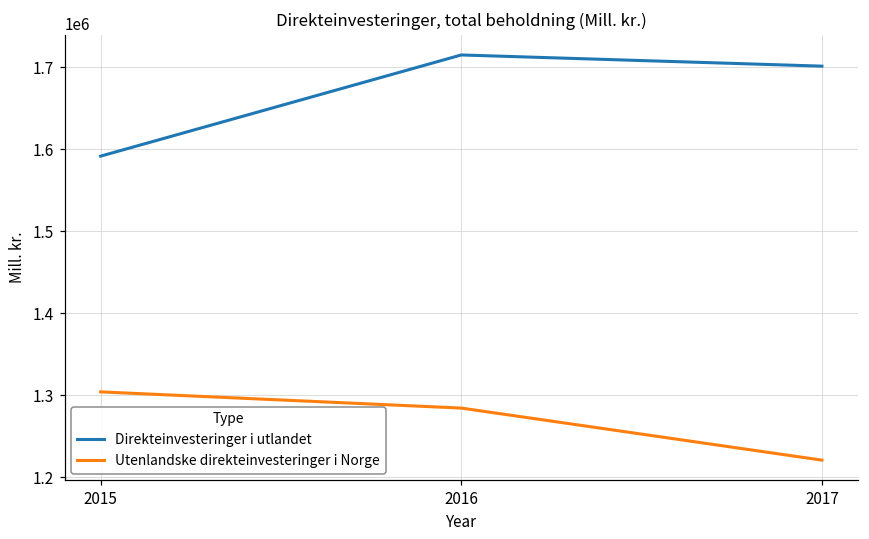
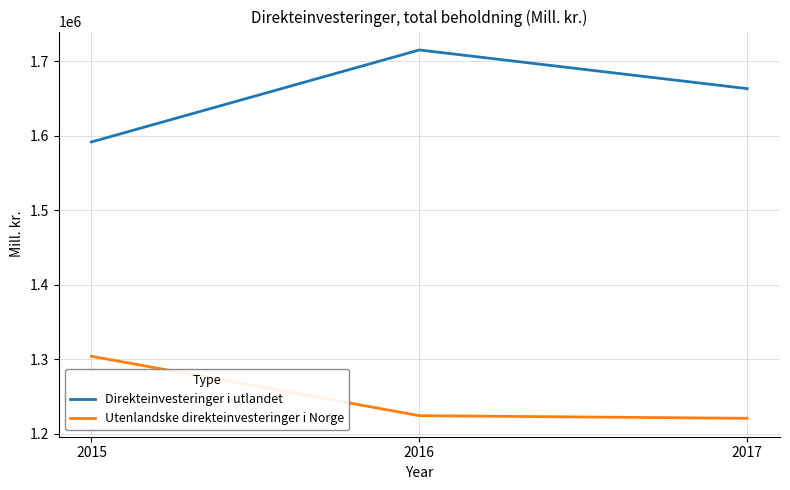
Utenlandske direkteinvesteringer i Norge, 2016: 1280000 -> 1220000
Direkteinvesteringer i utlandet, 2017: 1700000 -> 1660000
